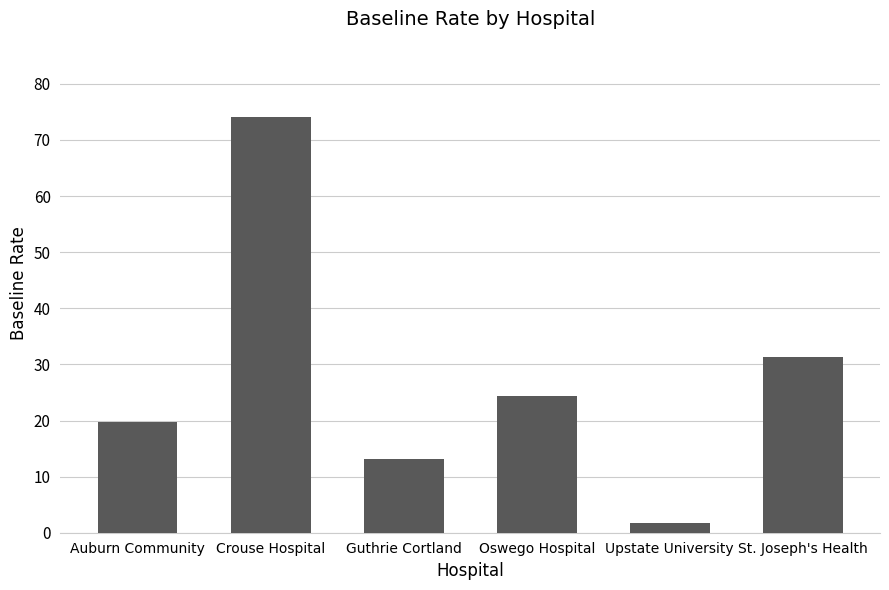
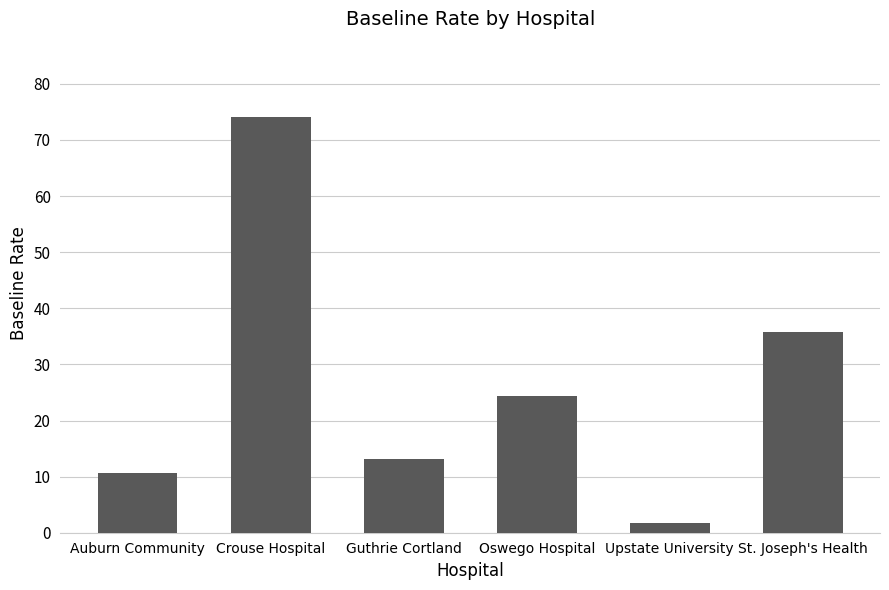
Auburn Community: 20 -> 11
St. Joseph's Health: 31 -> 36
